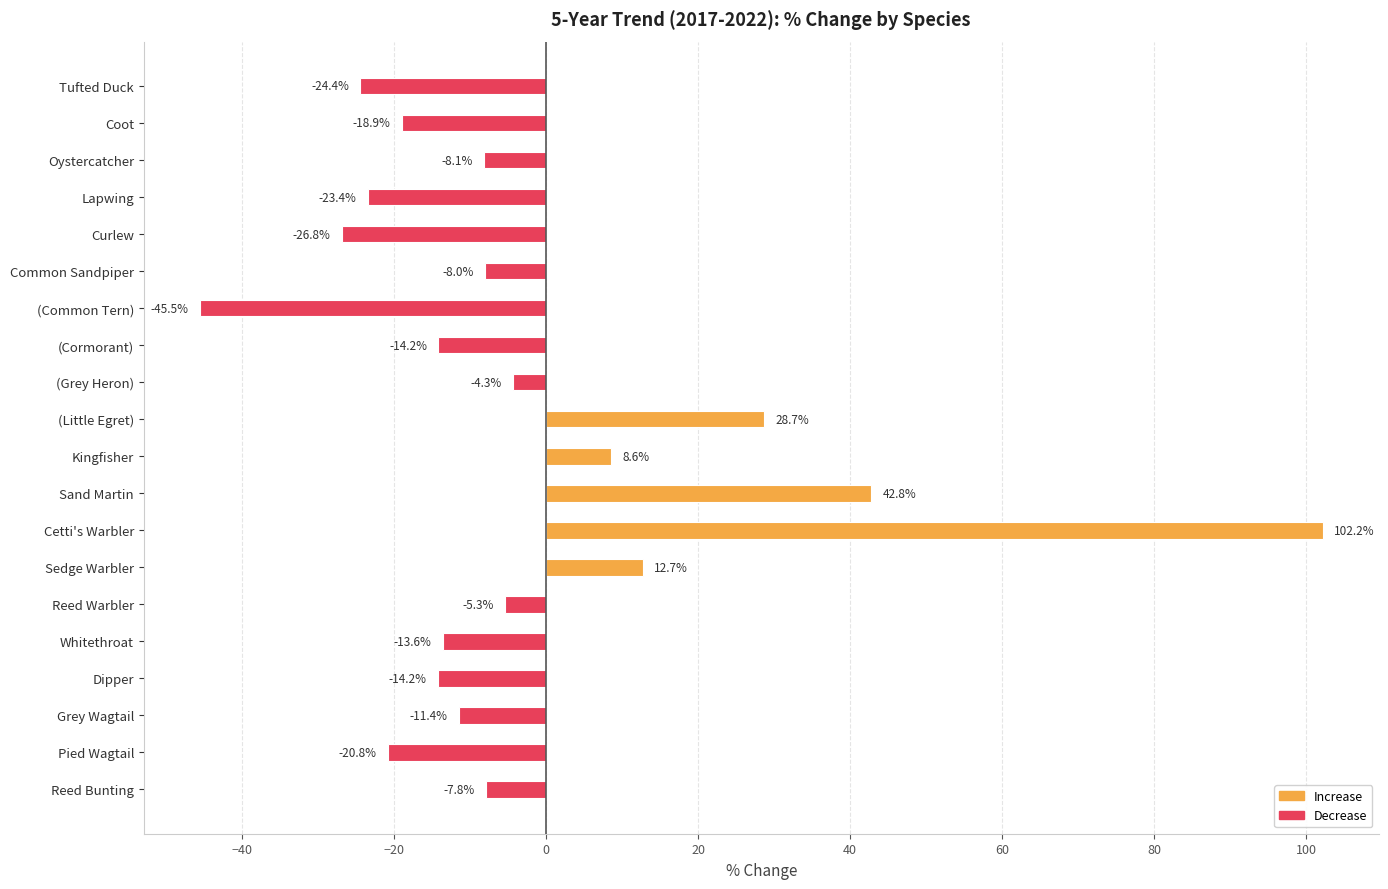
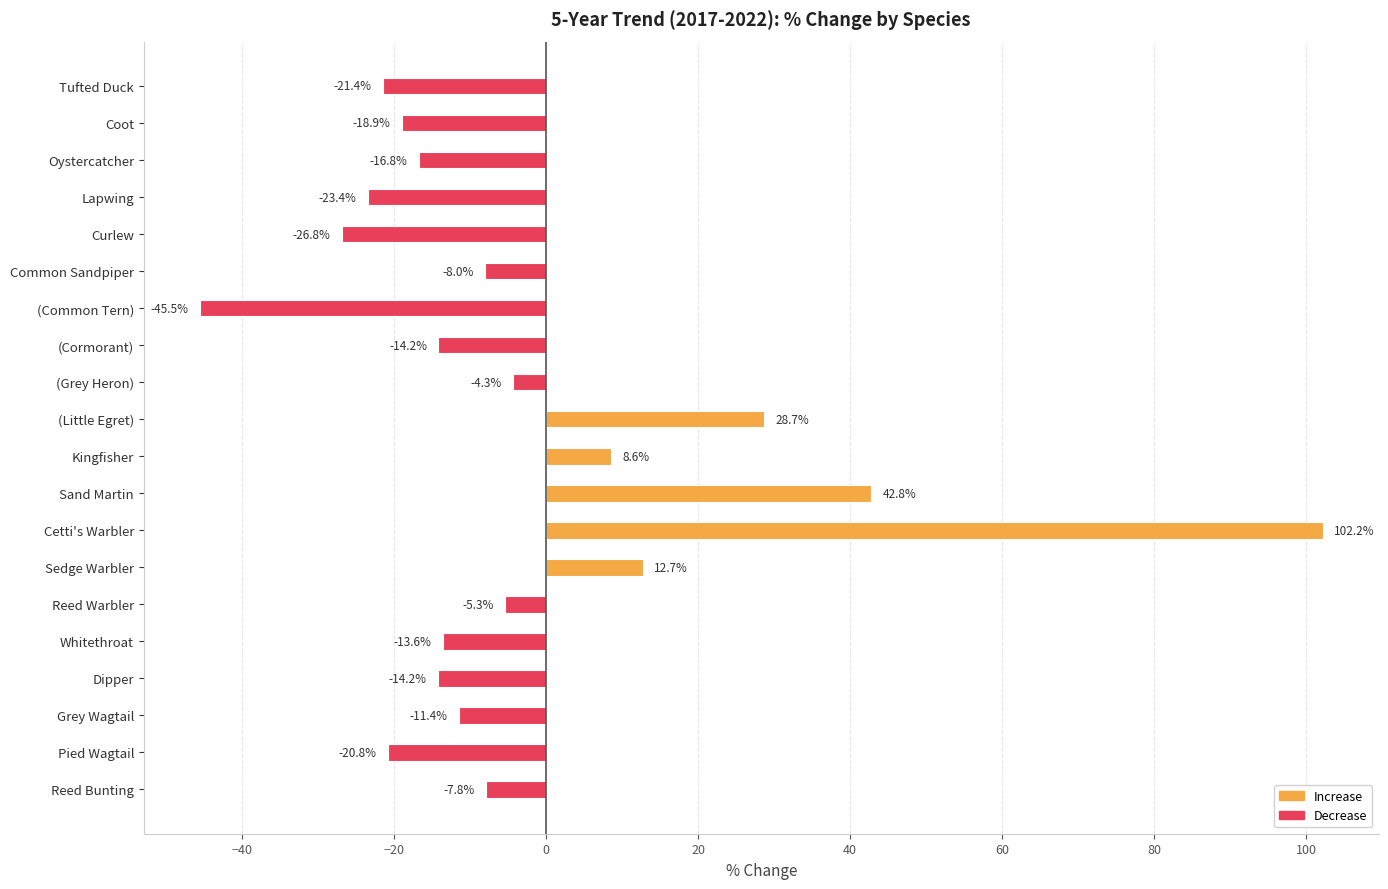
Tufted Duck: -24.4% -> -21.4%
Oystercatcher: -8.1% -> -16.8%
